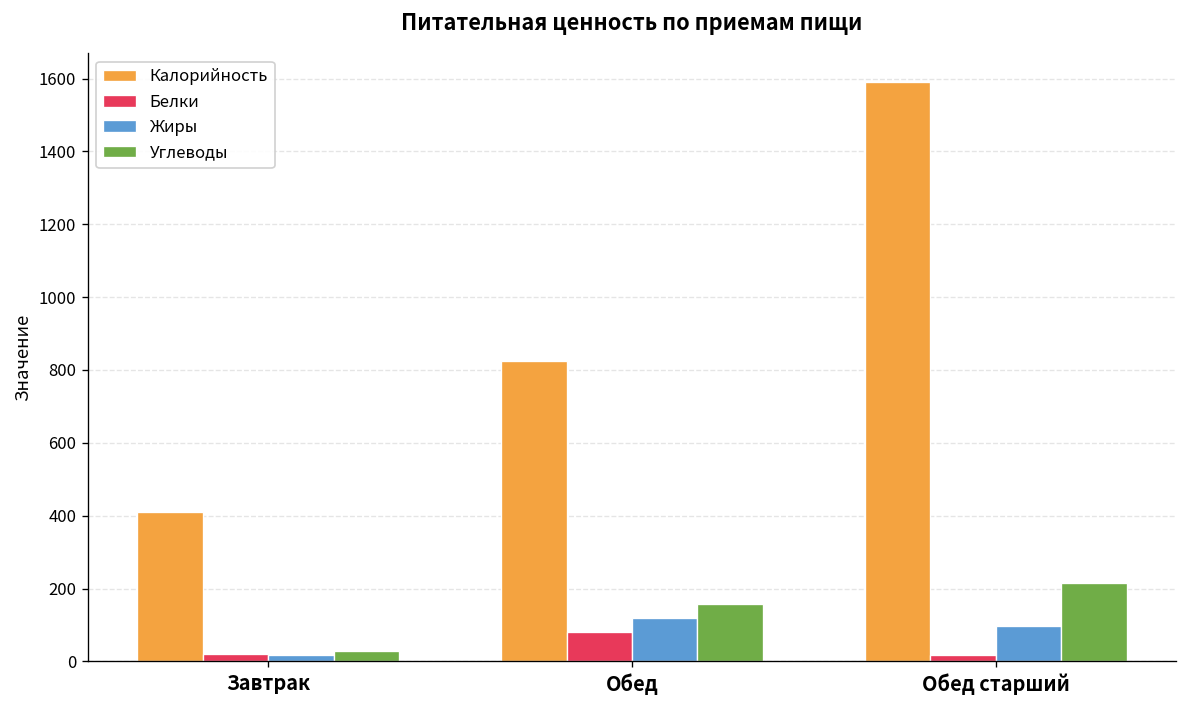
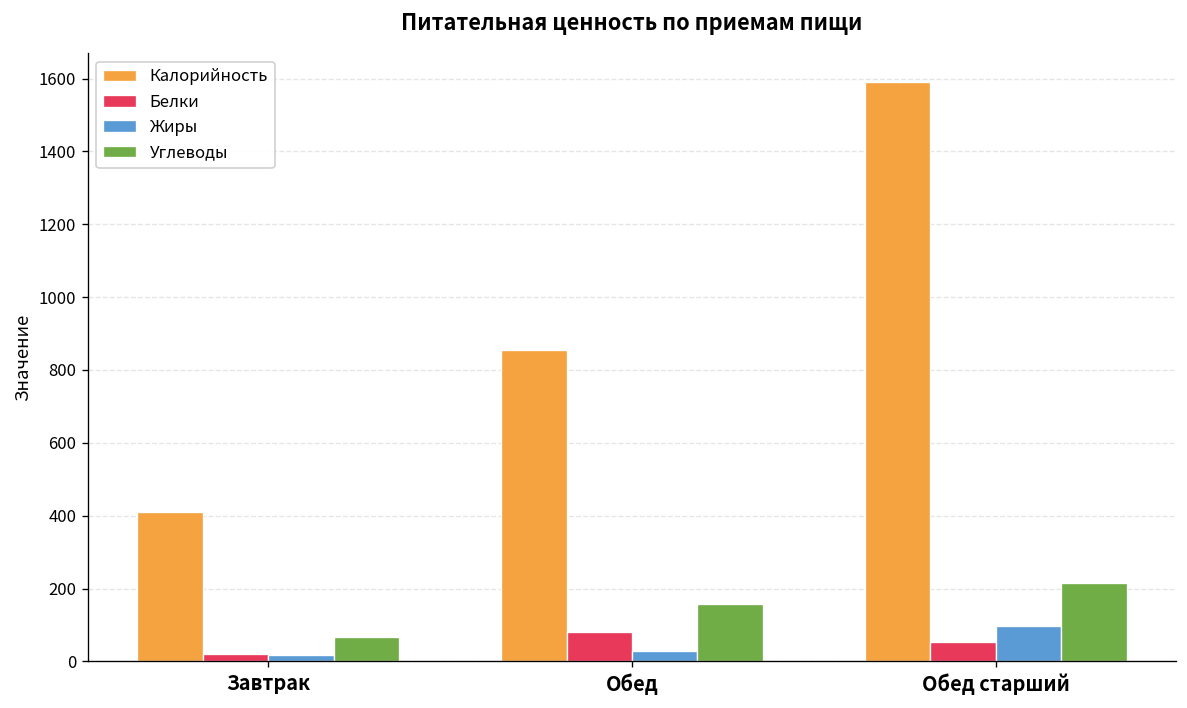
Углеводы, Завтрак: 30 -> 70
Калорийность, Обед: 830 -> 860
Жиры, Обед: 120 -> 30
Белки, Обед старший: 20 -> 50
